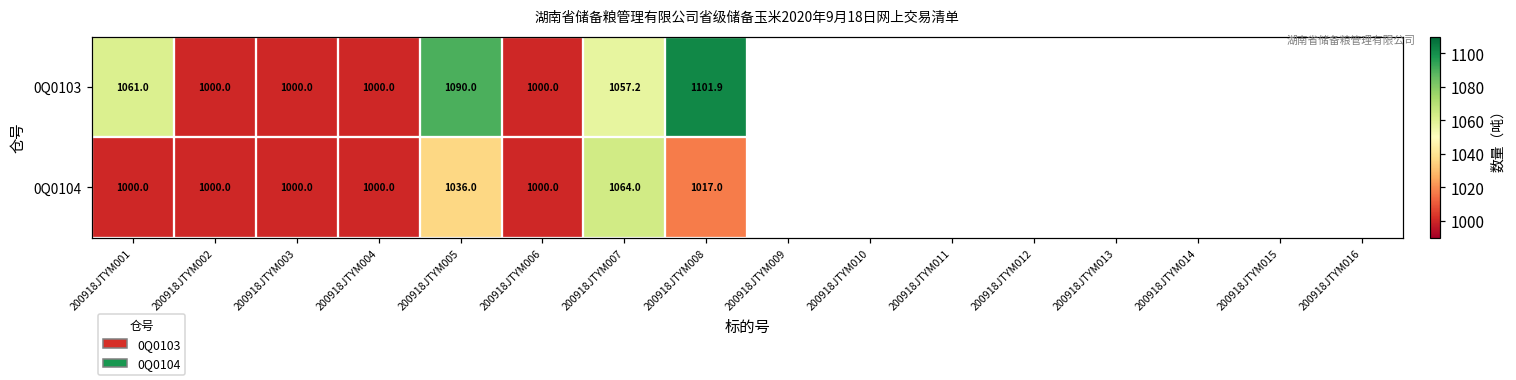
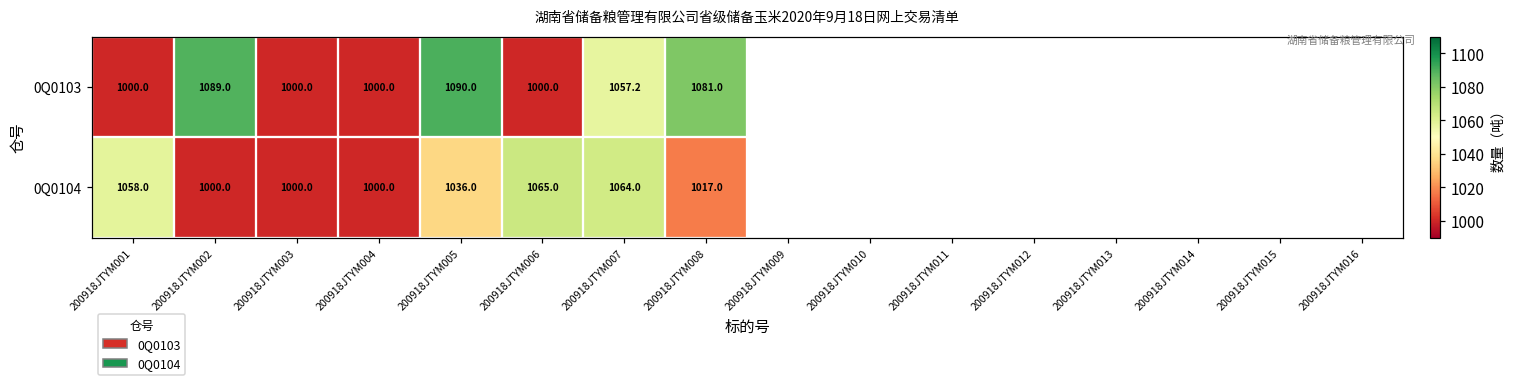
0Q0103, 200918JTYM001: 1061.0 -> 1000.0
0Q0103, 200918JTYM002: 1000.0 -> 1089.0
0Q0103, 200918JTYM008: 1101.9 -> 1081.0
0Q0104, 200918JTYM001: 1000.0 -> 1058.0
0Q0104, 200918JTYM006: 1000.0 -> 1065.0
